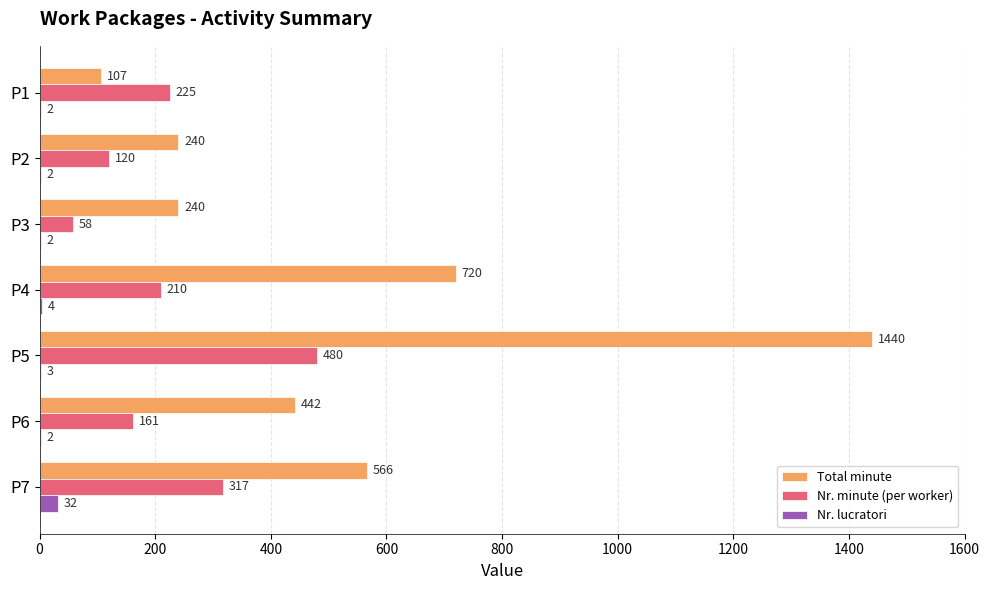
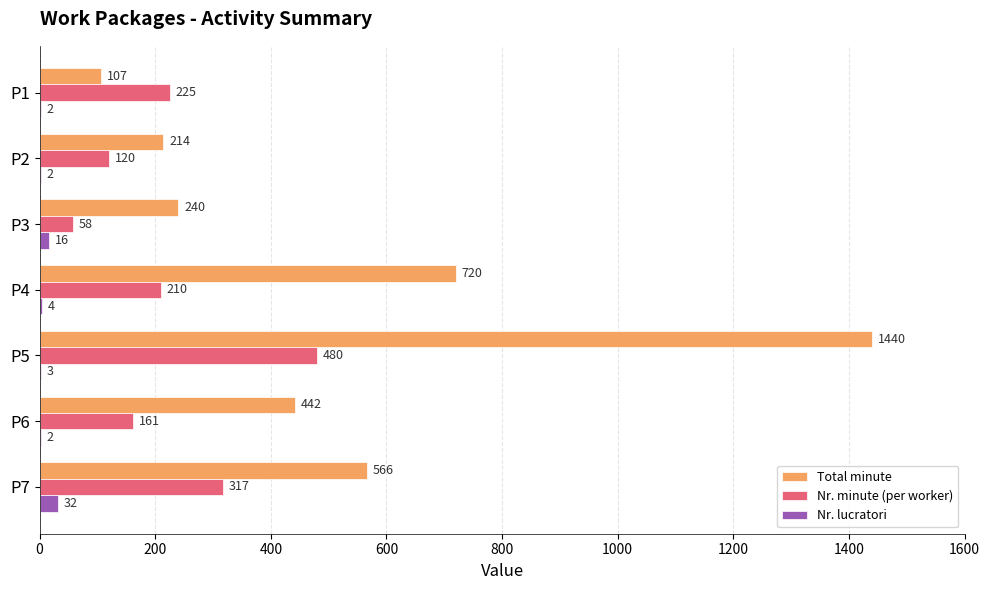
Total minute, P2: 240 -> 214
Nr. lucratori, P3: 2 -> 16
